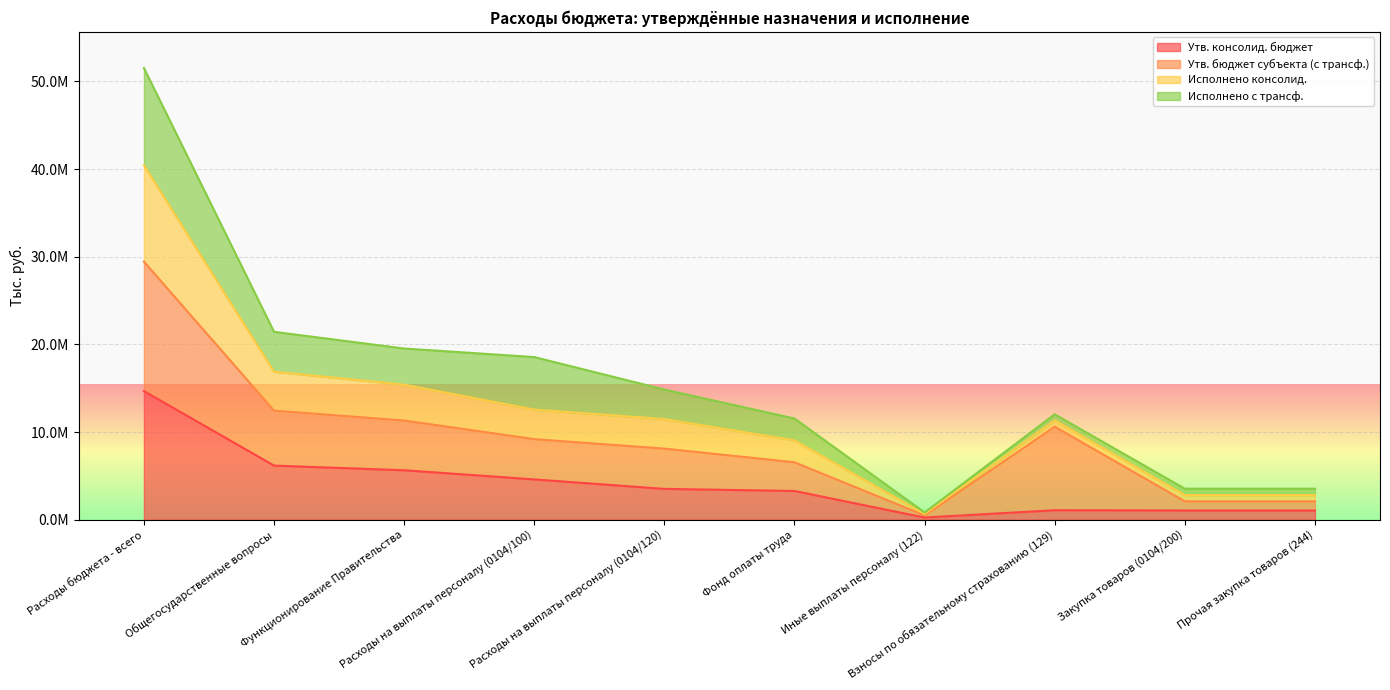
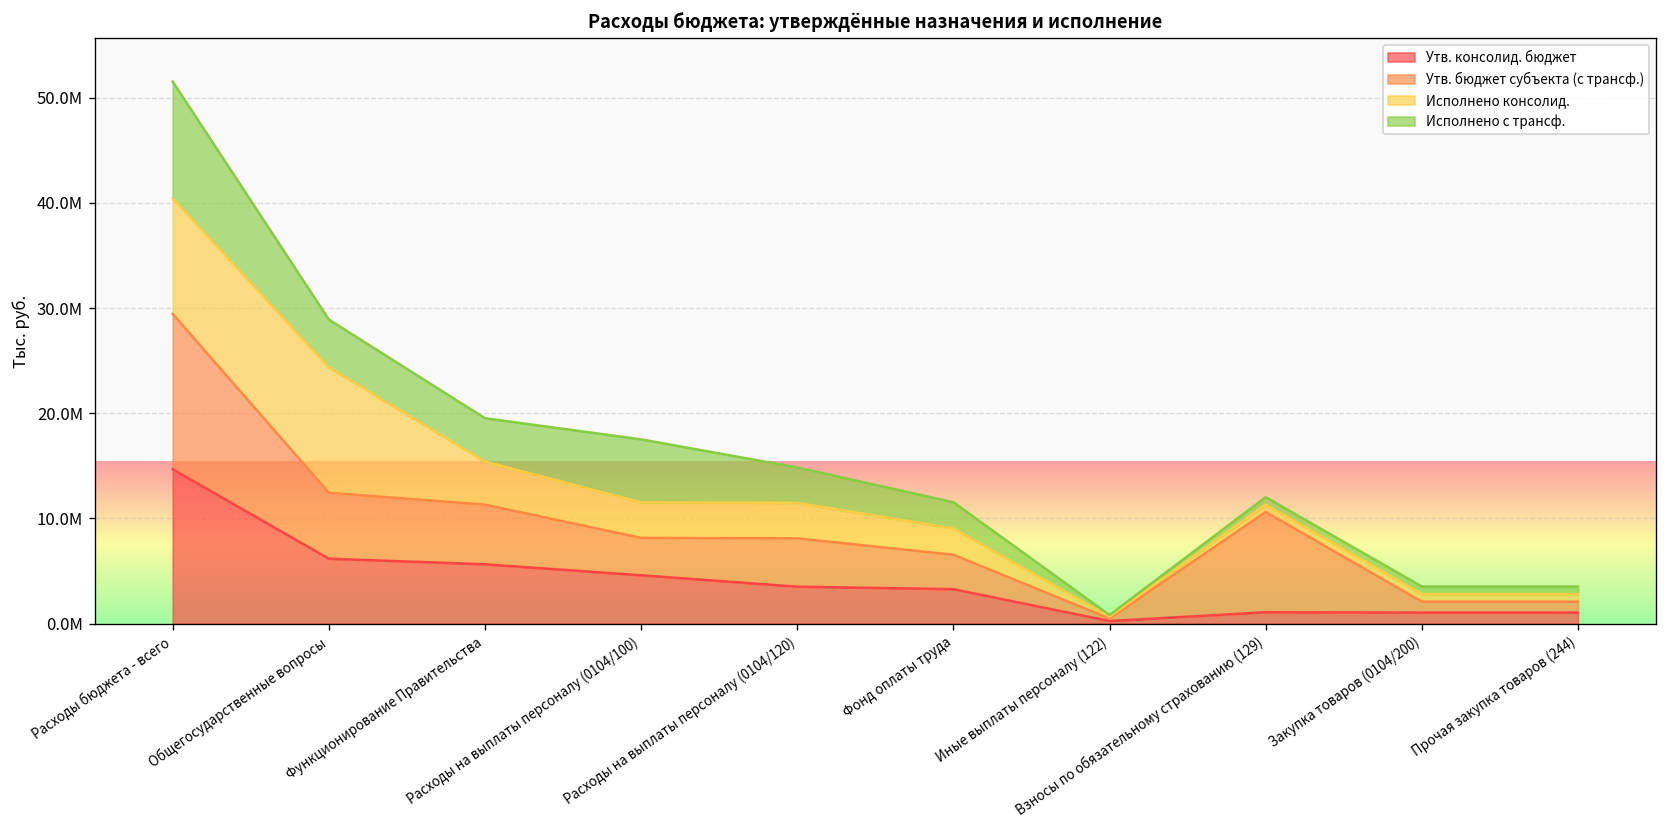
Исполнено консолид., Общегосударственные вопросы: 4000000 -> 12000000
Утв. бюджет субъекта (с трансф.), Расходы на выплаты персоналу (0104/100): 5000000 -> 4000000
